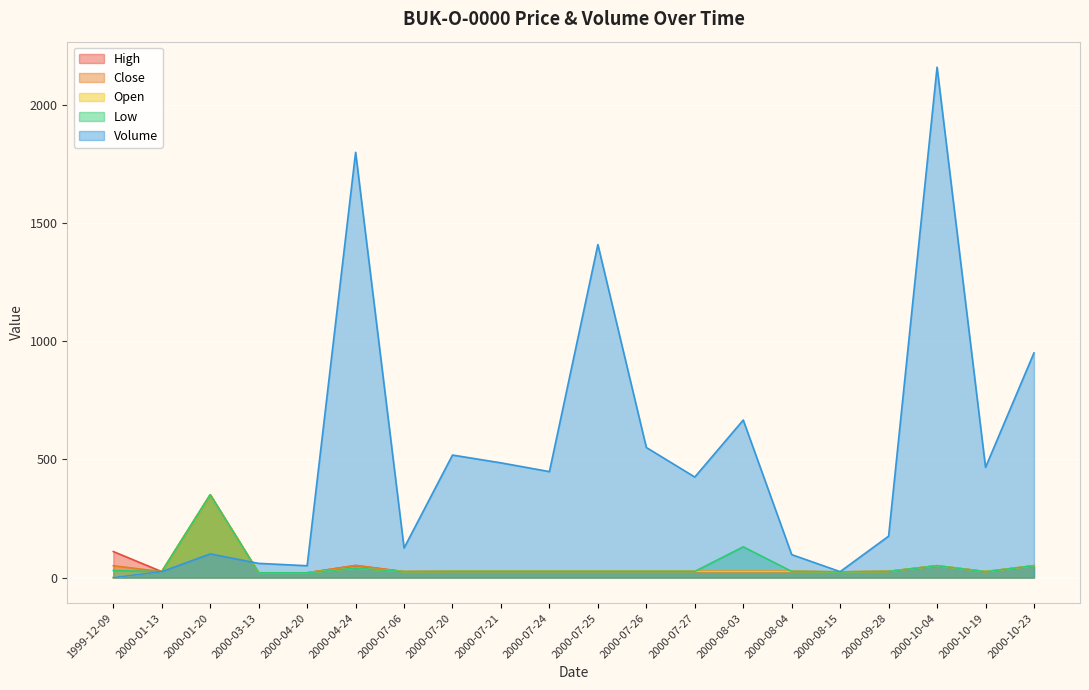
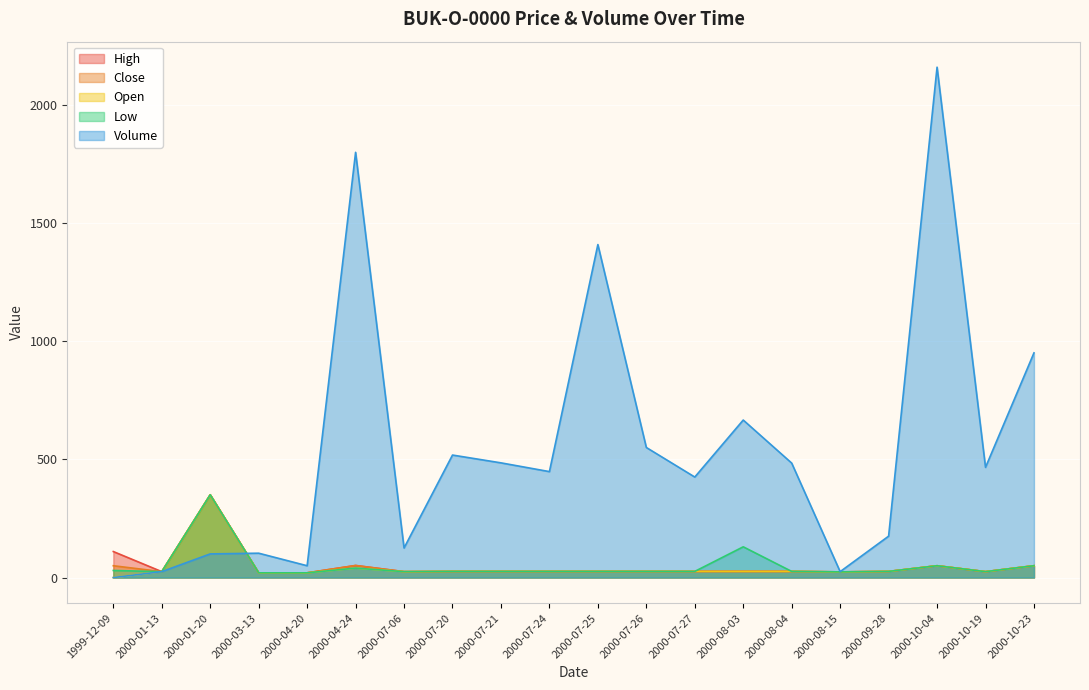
Volume, 2000-03-13: 60 -> 100
Volume, 2000-08-04: 100 -> 480
